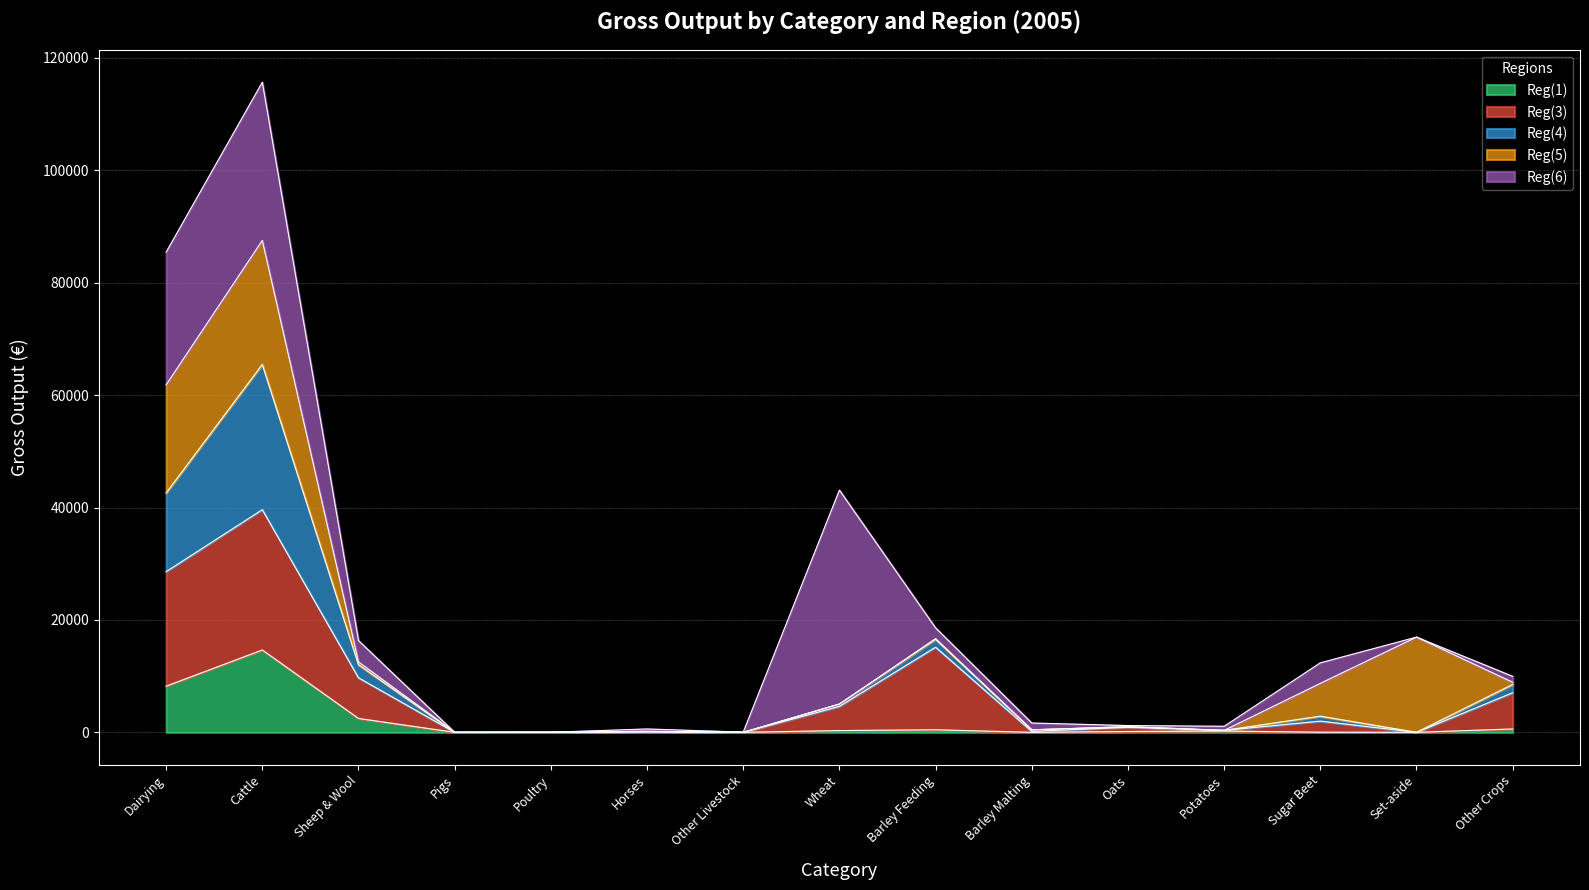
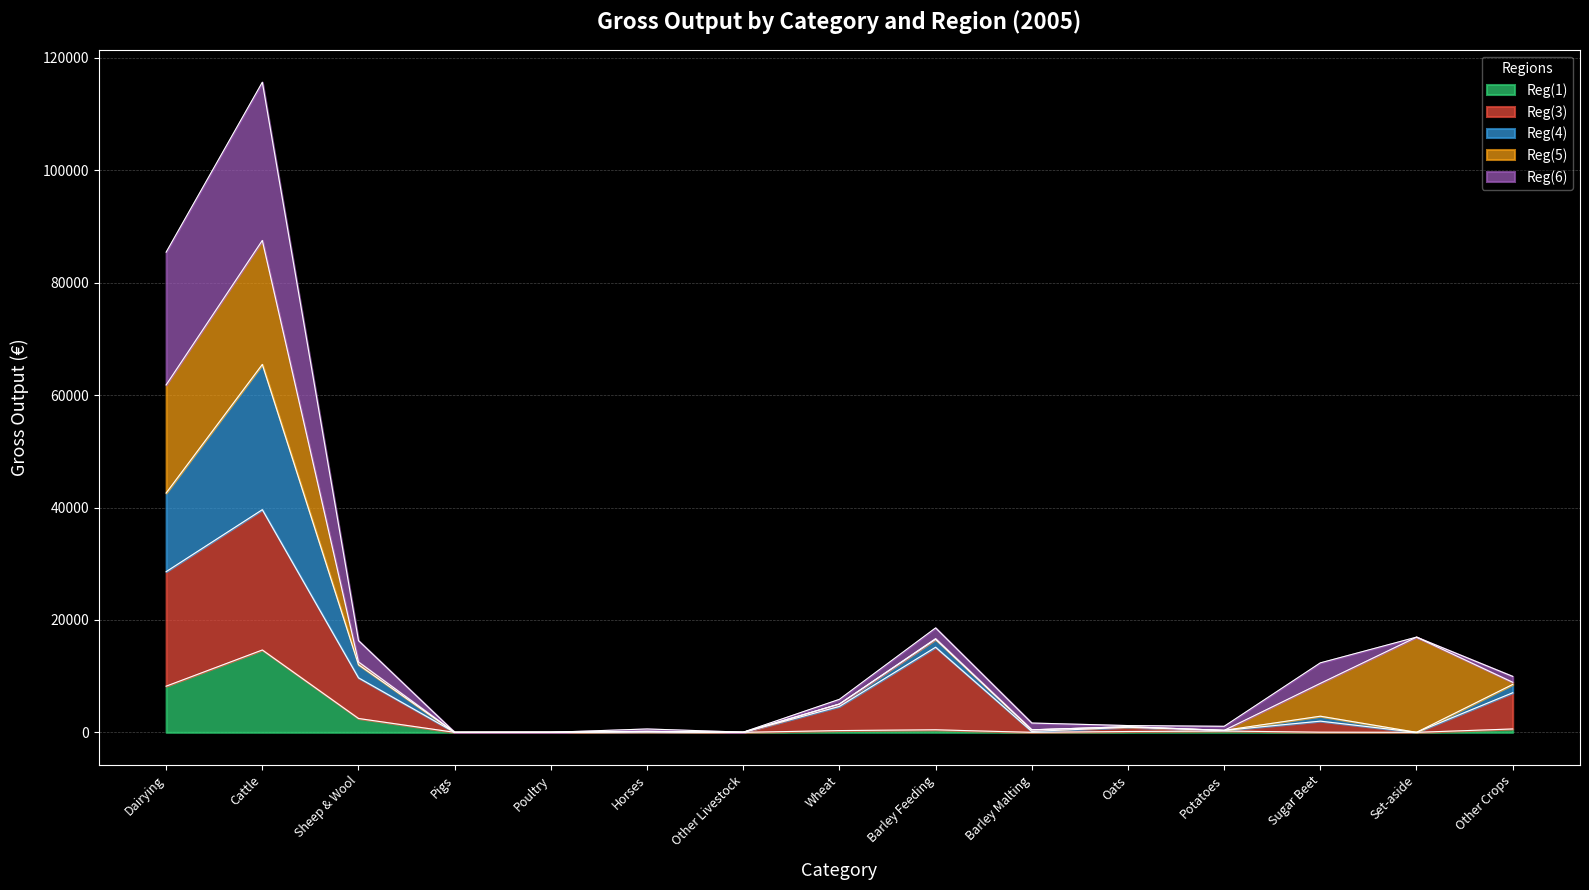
Reg(6), Wheat: 38000 -> 1000
